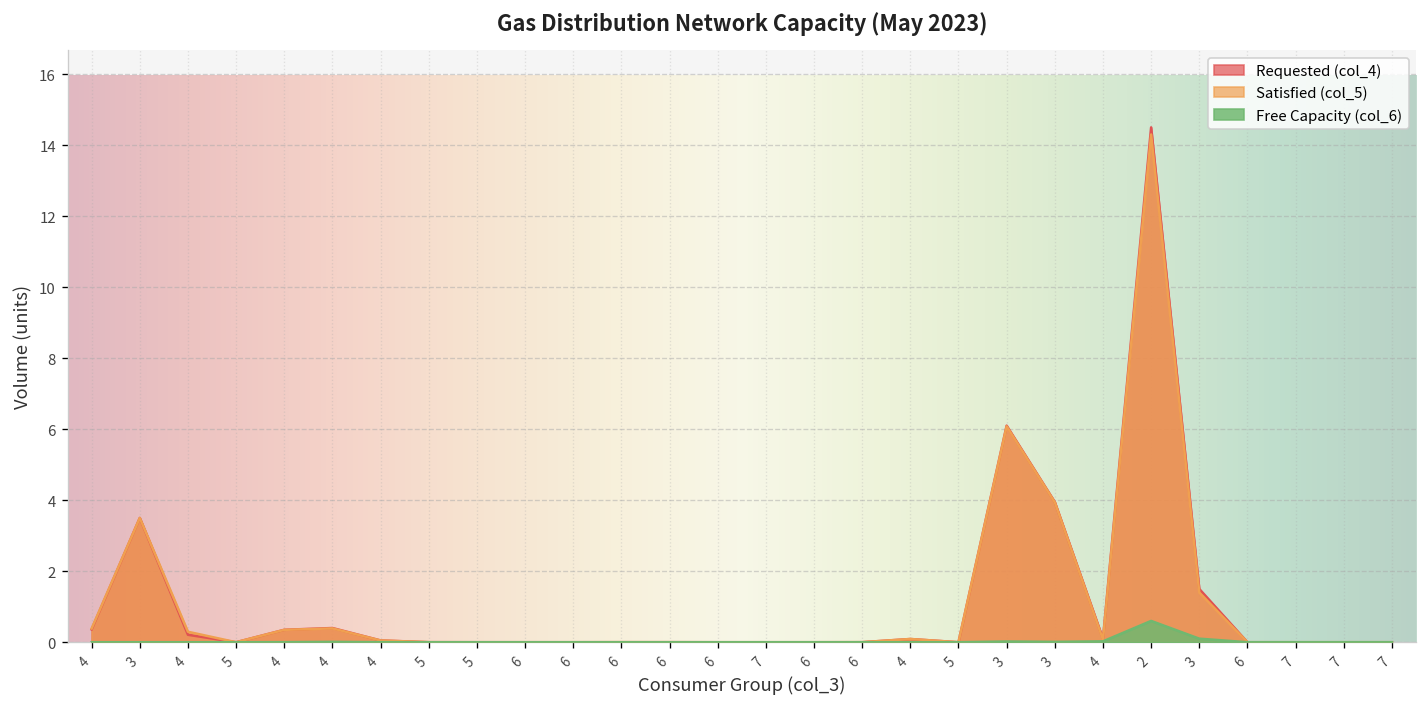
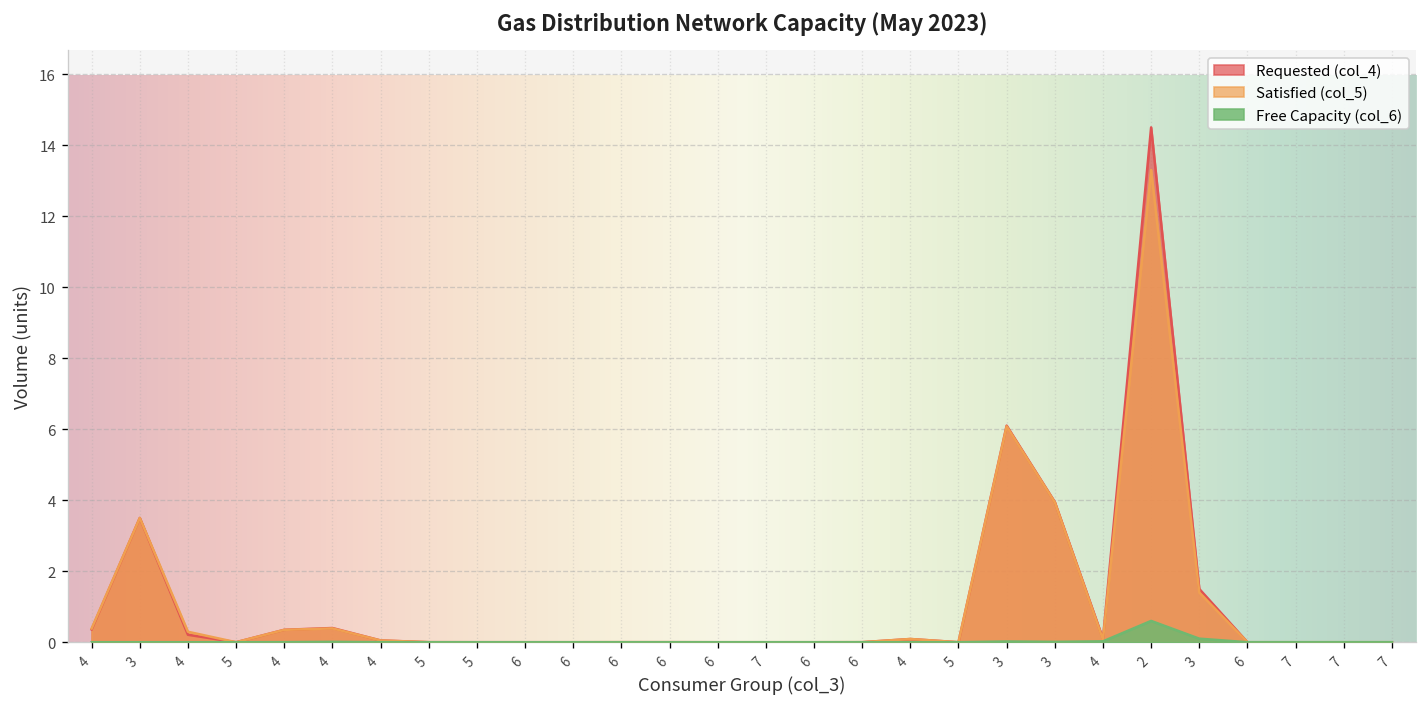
Satisfied (col_5), 2: 14.3 -> 13.3
